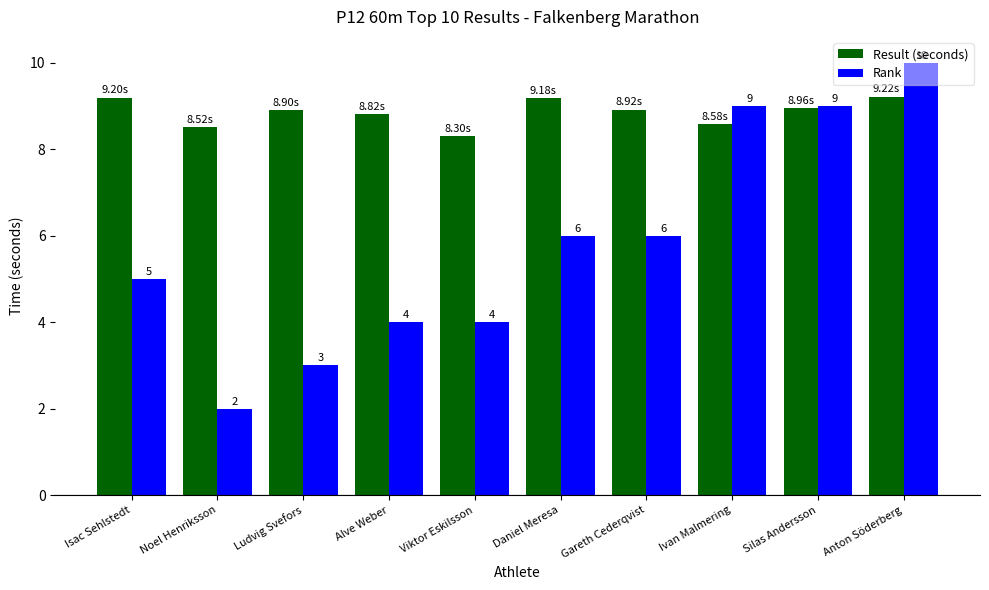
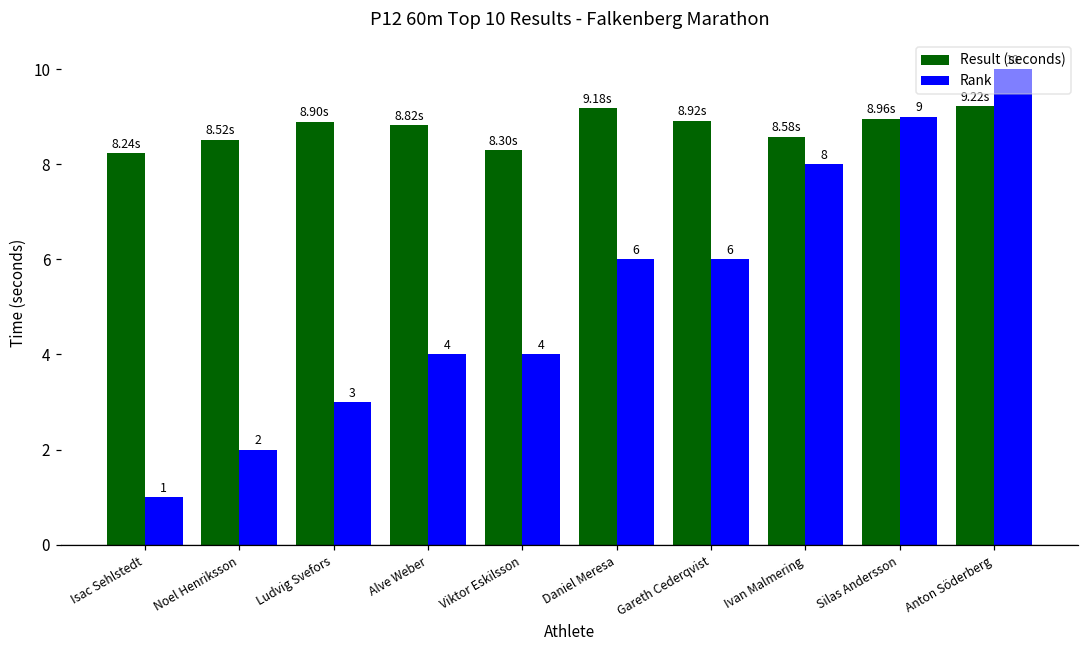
Result (seconds), Isac Sehlstedt: 9.20s -> 8.24s
Rank, Isac Sehlstedt: 5 -> 1
Rank, Ivan Malmering: 9 -> 8
